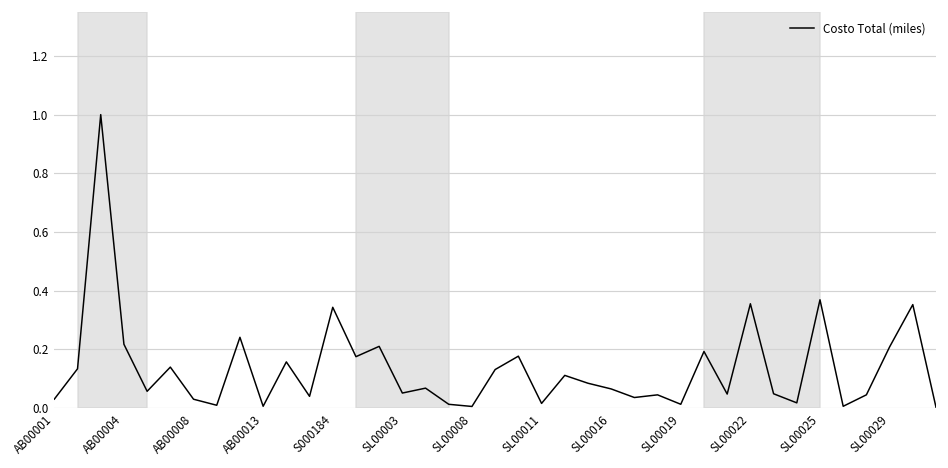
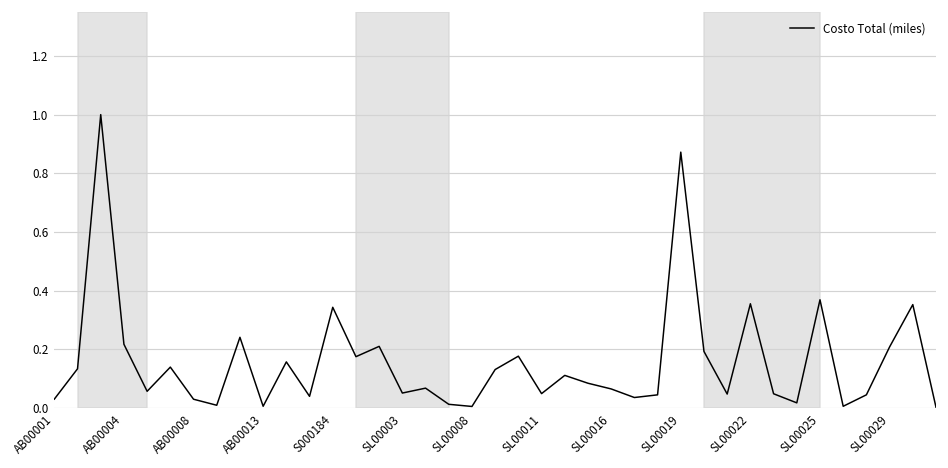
SL00011: 0.02 -> 0.05
SL00019: 0.01 -> 0.87
